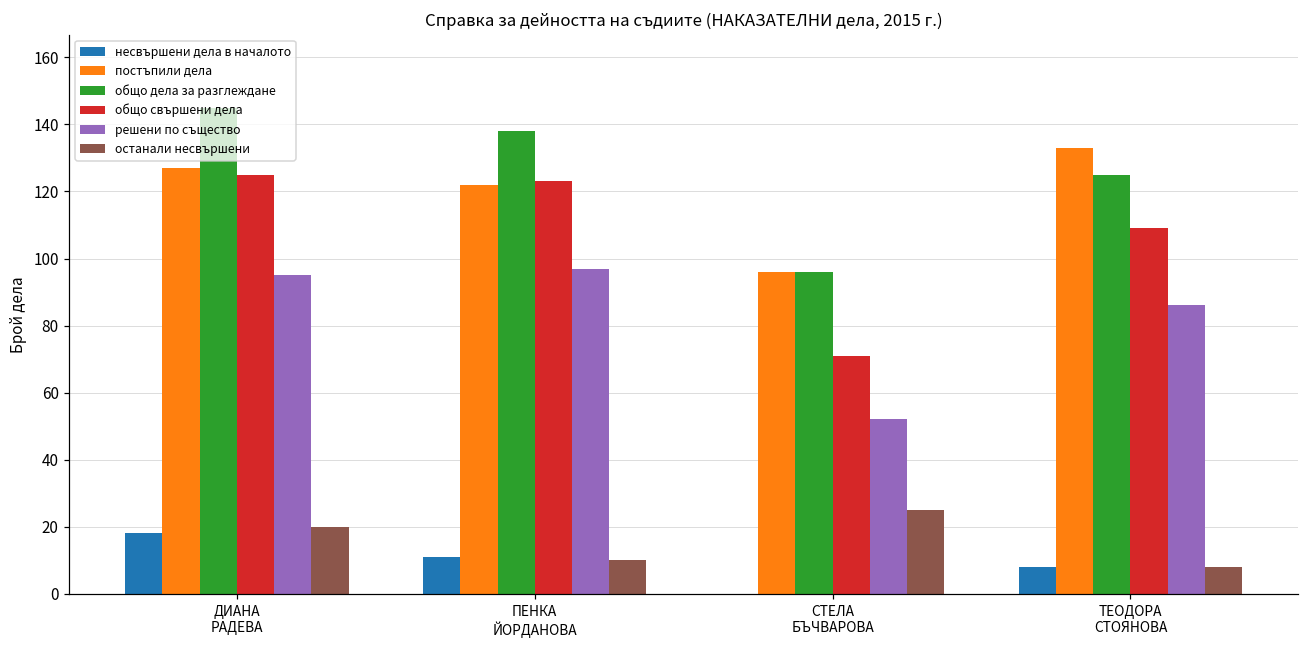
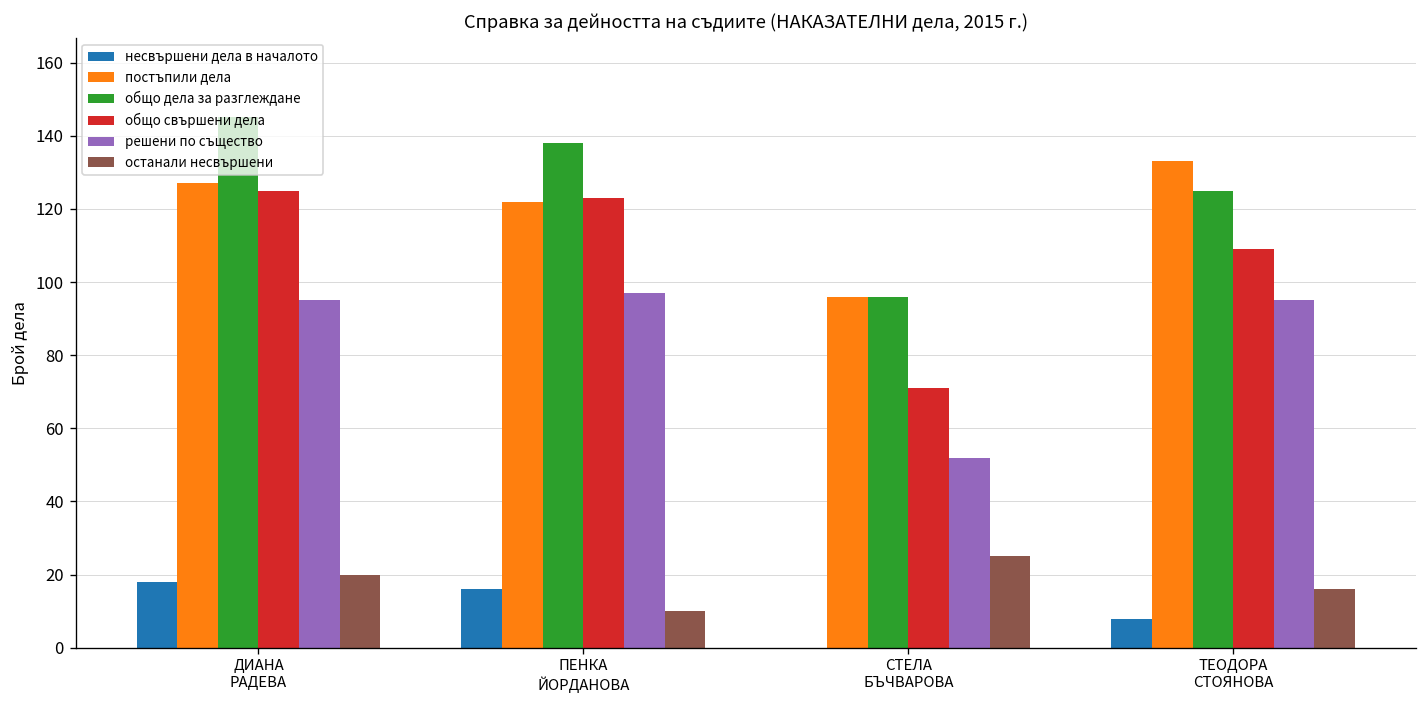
несвършени дела в началото, ПЕНКА ЙОРДАНОВА: 11 -> 16
решени по същество, ТЕОДОРА СТОЯНОВА: 86 -> 95
останали несвършени, ТЕОДОРА СТОЯНОВА: 8 -> 16
